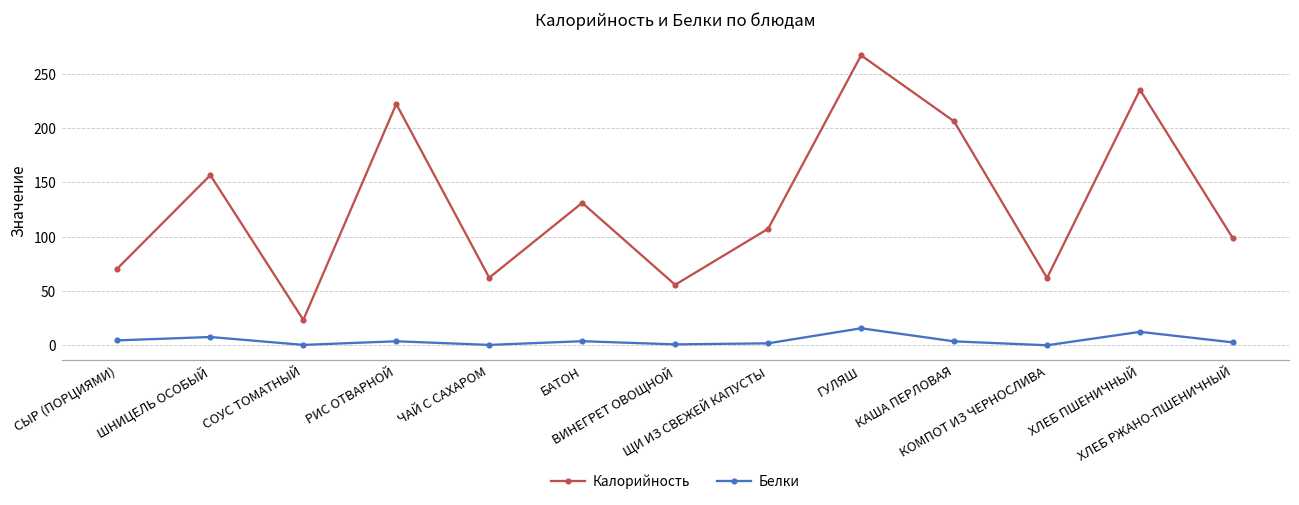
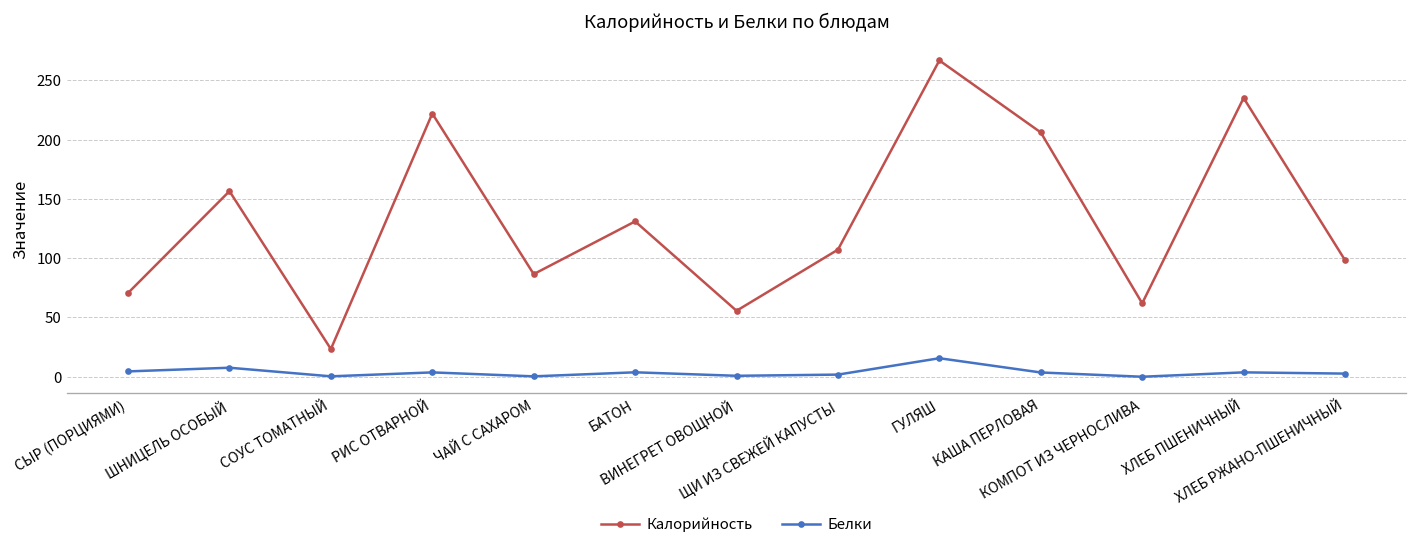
Калорийность, ЧАЙ С САХАРОМ: 60 -> 90
Белки, ХЛЕБ ПШЕНИЧНЫЙ: 10 -> 0
